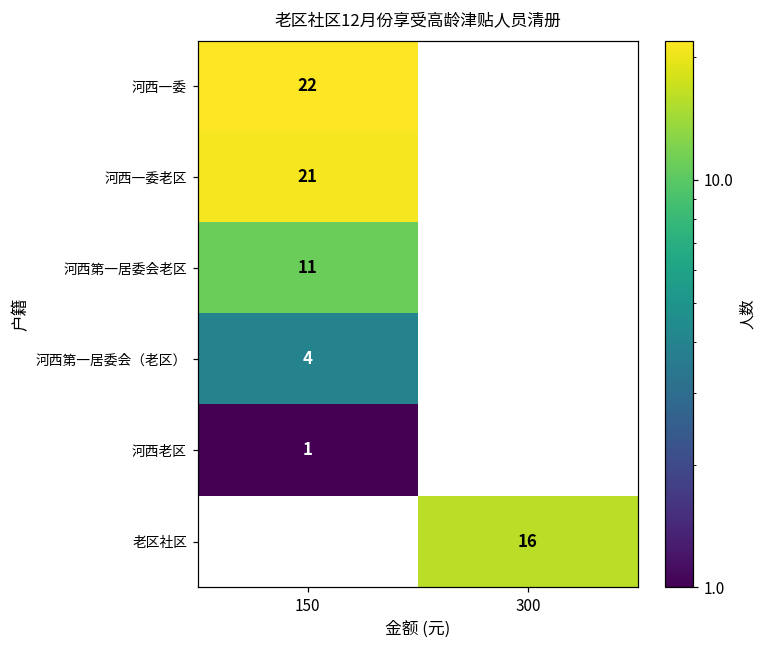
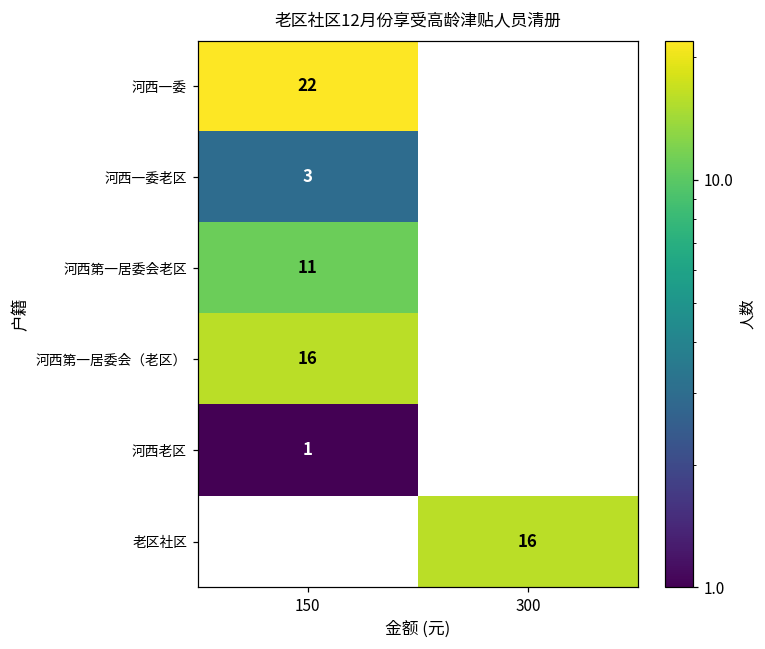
河西一委老区, 150: 21 -> 3
河西第一居委会（老区）, 150: 4 -> 16
